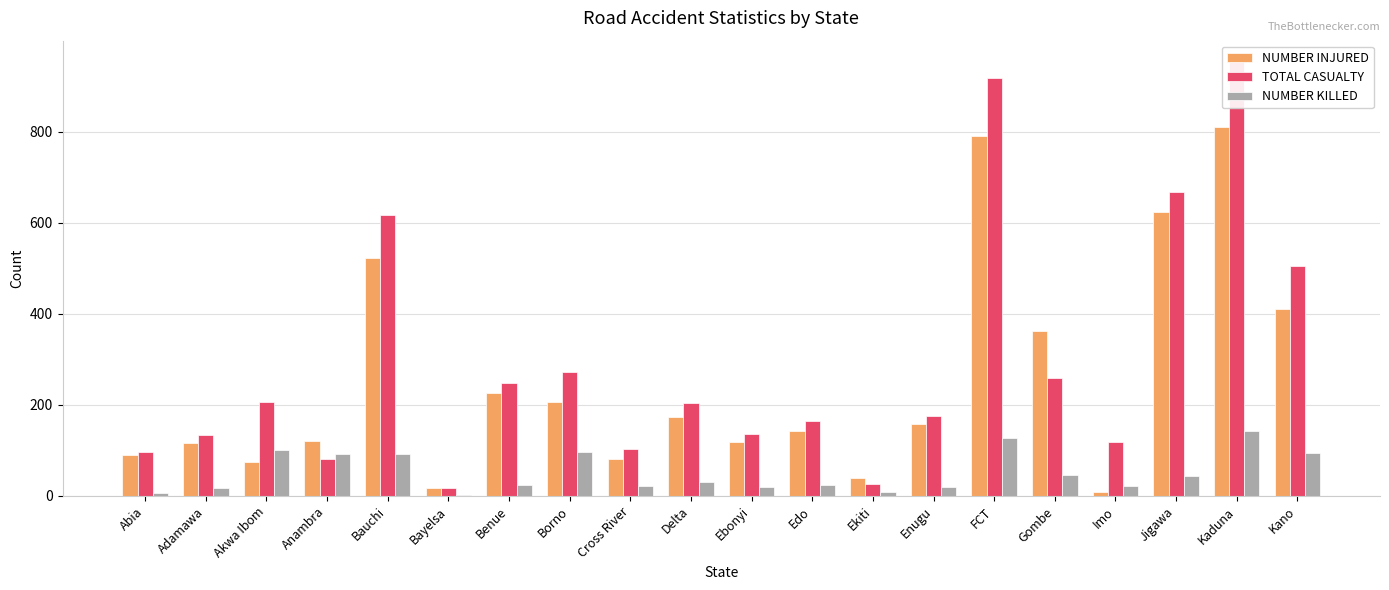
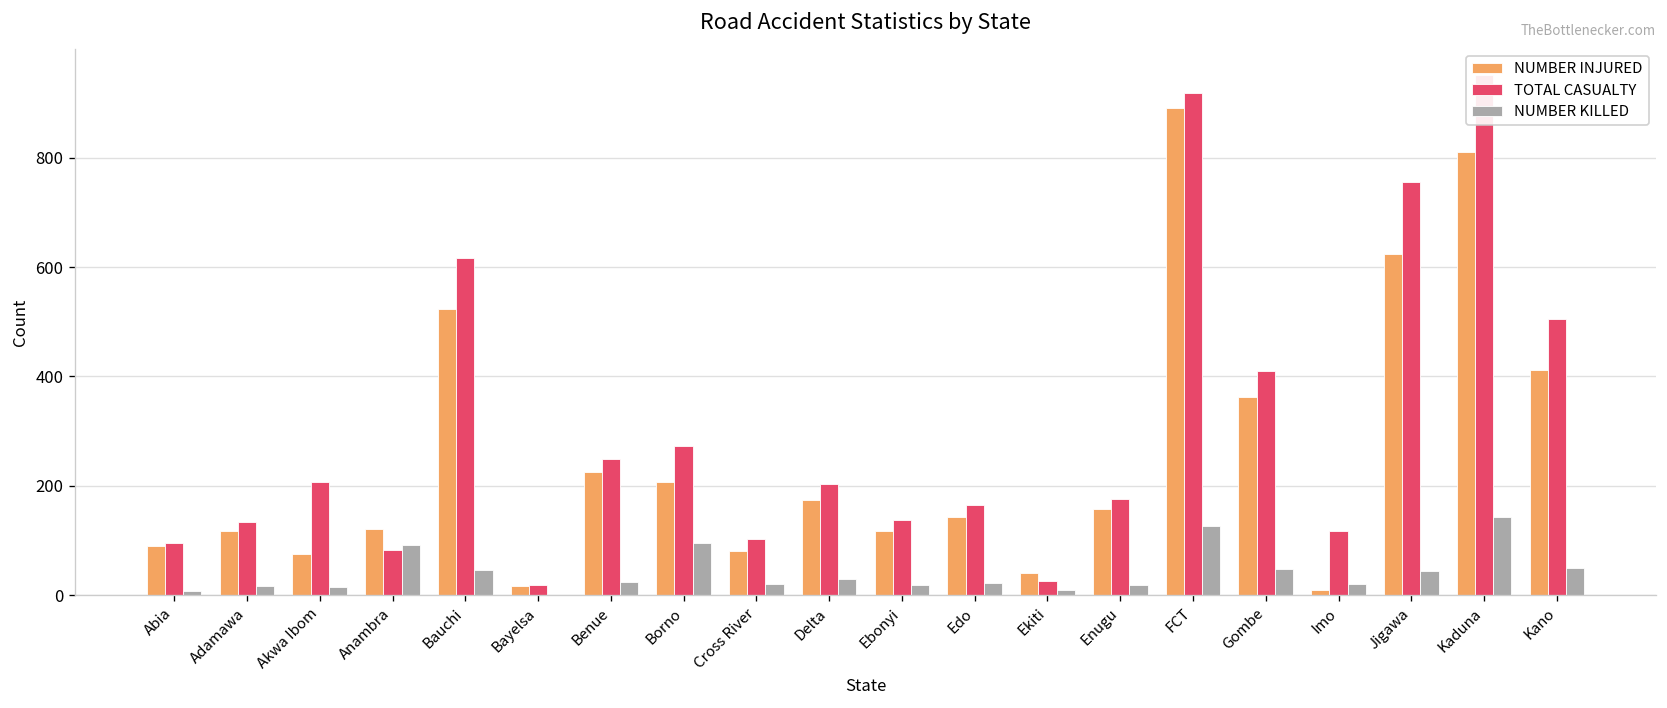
NUMBER KILLED, Akwa Ibom: 100 -> 20
NUMBER KILLED, Bauchi: 90 -> 50
NUMBER INJURED, FCT: 790 -> 890
TOTAL CASUALTY, Gombe: 260 -> 410
TOTAL CASUALTY, Jigawa: 670 -> 760
NUMBER KILLED, Kano: 90 -> 50
